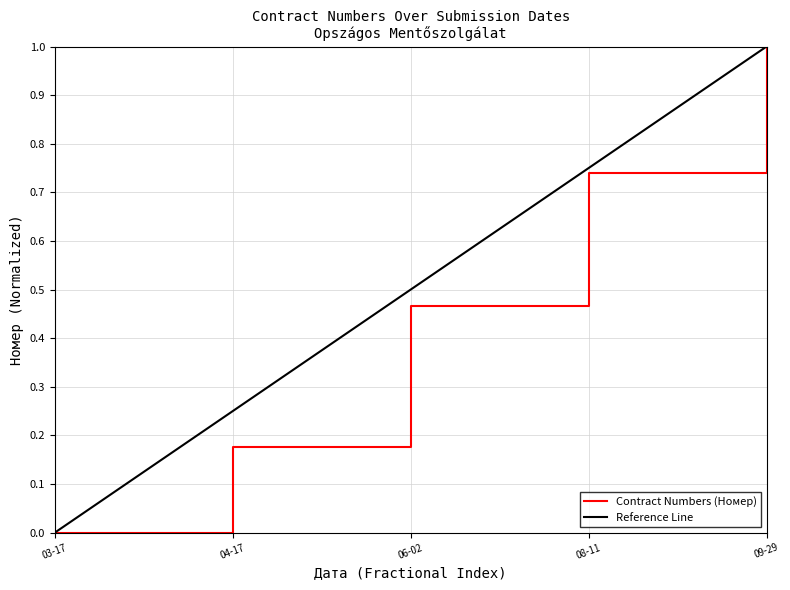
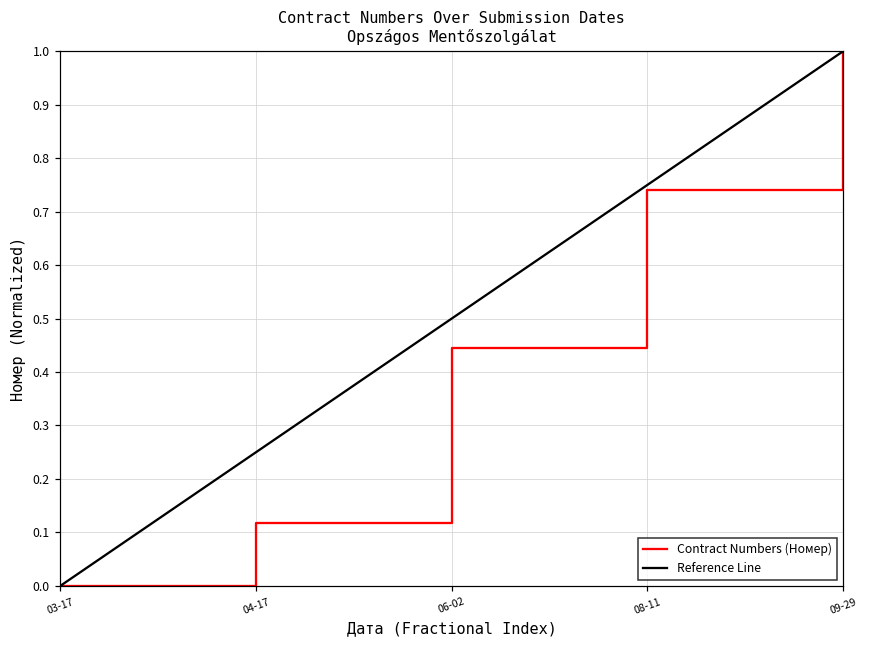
Contract Numbers (Номер), 04-17: 0.18 -> 0.12
Contract Numbers (Номер), 06-02: 0.47 -> 0.44
